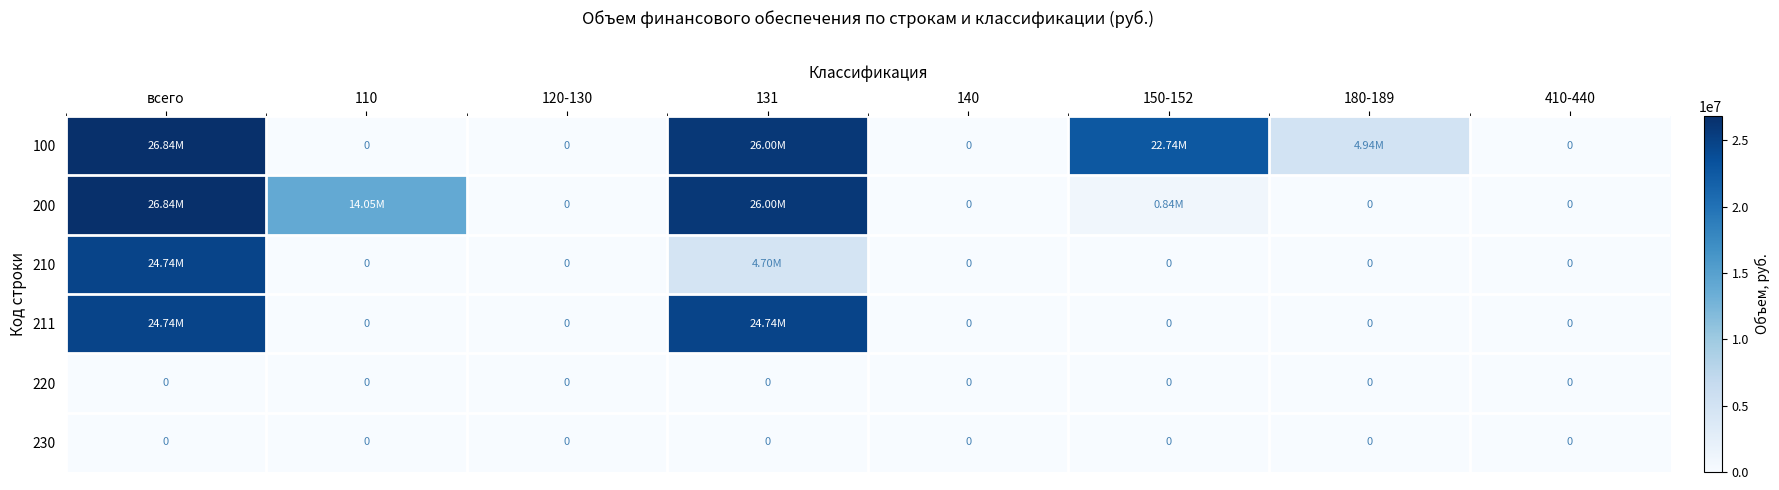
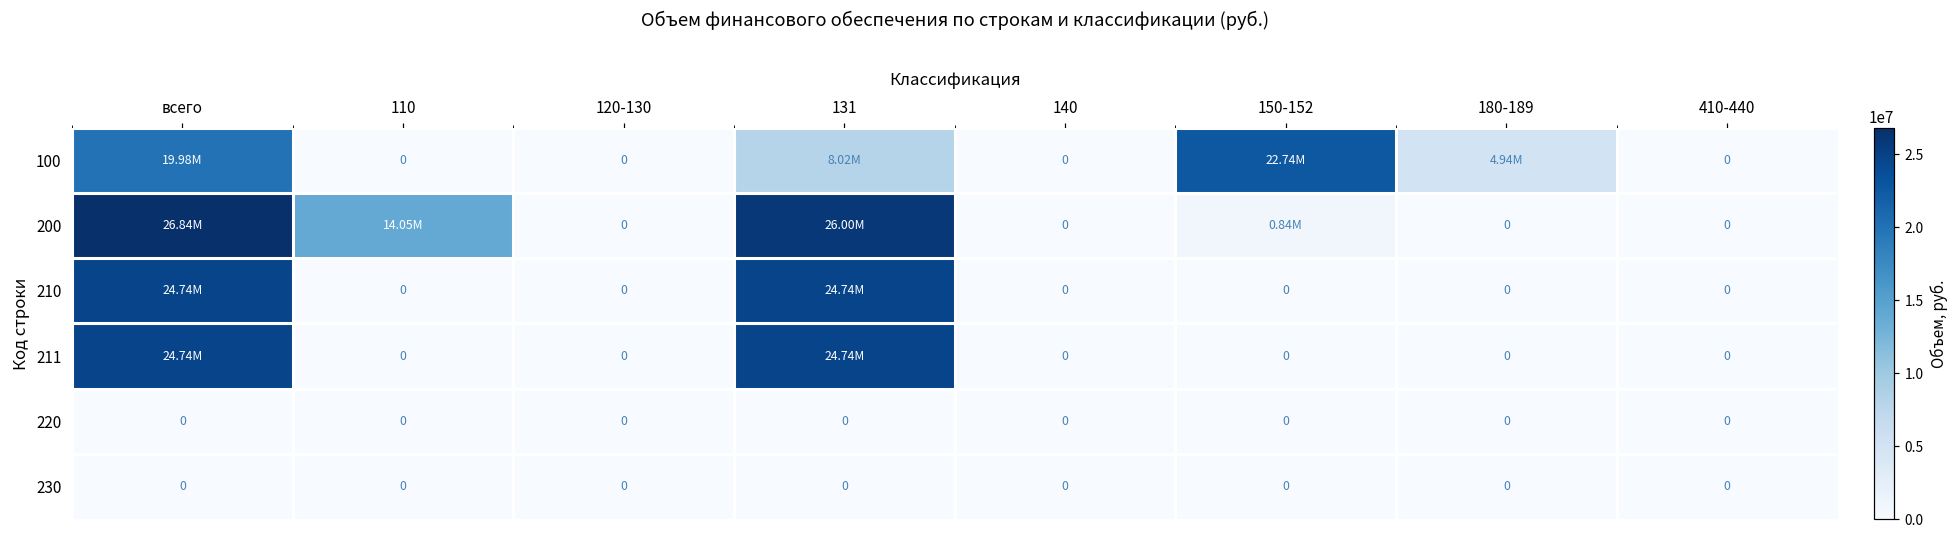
100, всего: 26.84M -> 19.98M
100, 131: 26.00M -> 8.02M
210, 131: 4.70M -> 24.74M
